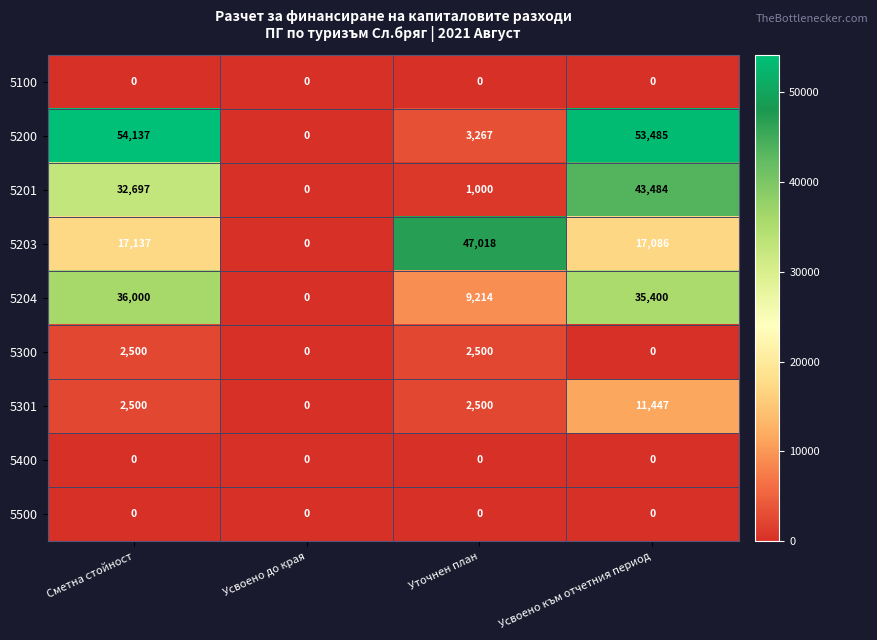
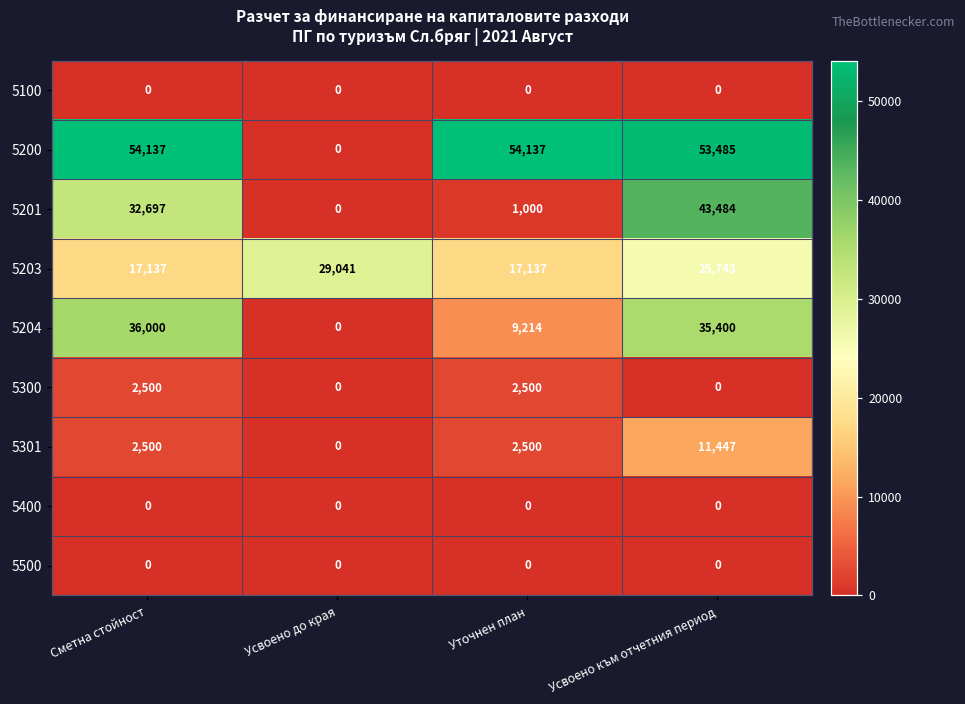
5200, Уточнен план: 3,267 -> 54,137
5203, Усвоено до края: 0 -> 29,041
5203, Уточнен план: 47,018 -> 17,137
5203, Усвоено към отчетния период: 17,086 -> 25,743
